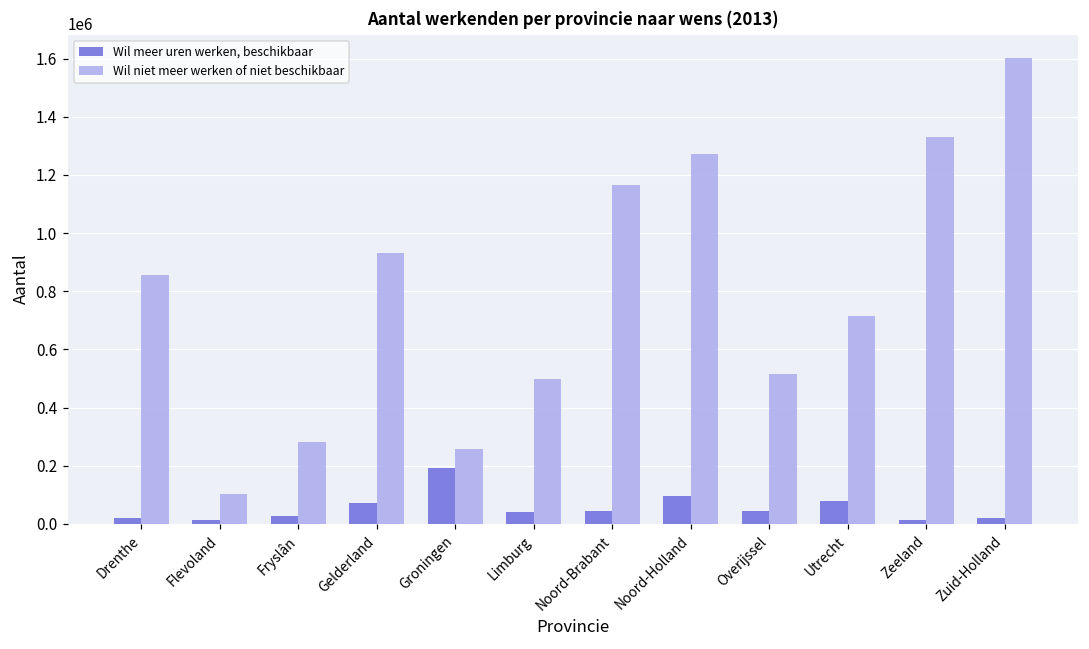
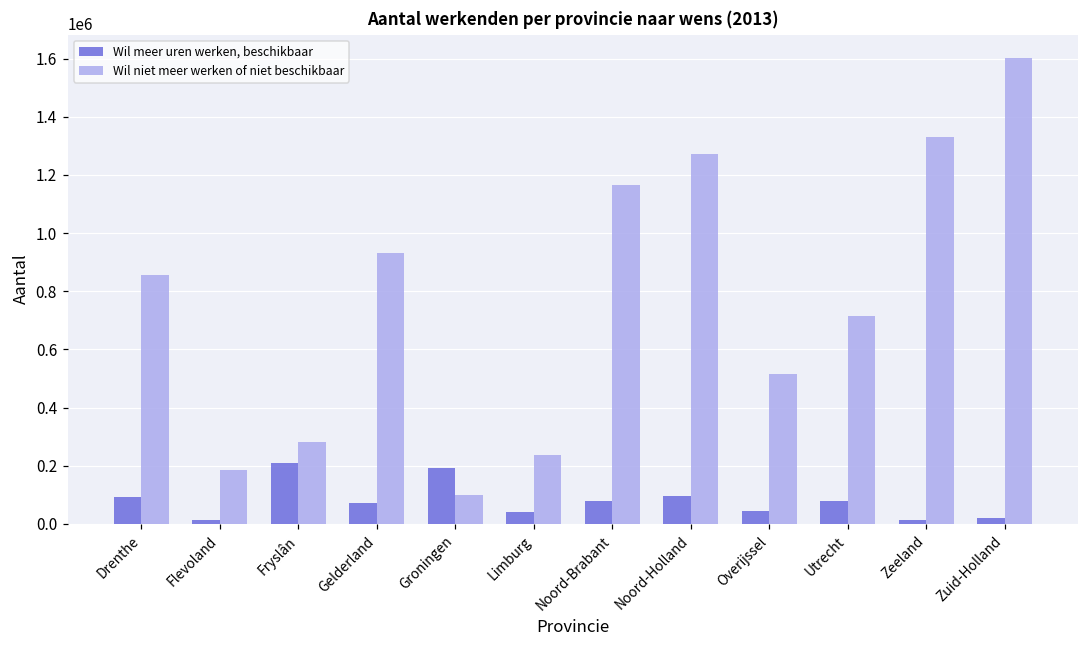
Wil meer uren werken, beschikbaar, Drenthe: 20000 -> 90000
Wil niet meer werken of niet beschikbaar, Flevoland: 100000 -> 180000
Wil meer uren werken, beschikbaar, Fryslân: 30000 -> 210000
Wil niet meer werken of niet beschikbaar, Groningen: 260000 -> 100000
Wil niet meer werken of niet beschikbaar, Limburg: 500000 -> 240000
Wil meer uren werken, beschikbaar, Noord-Brabant: 50000 -> 80000
